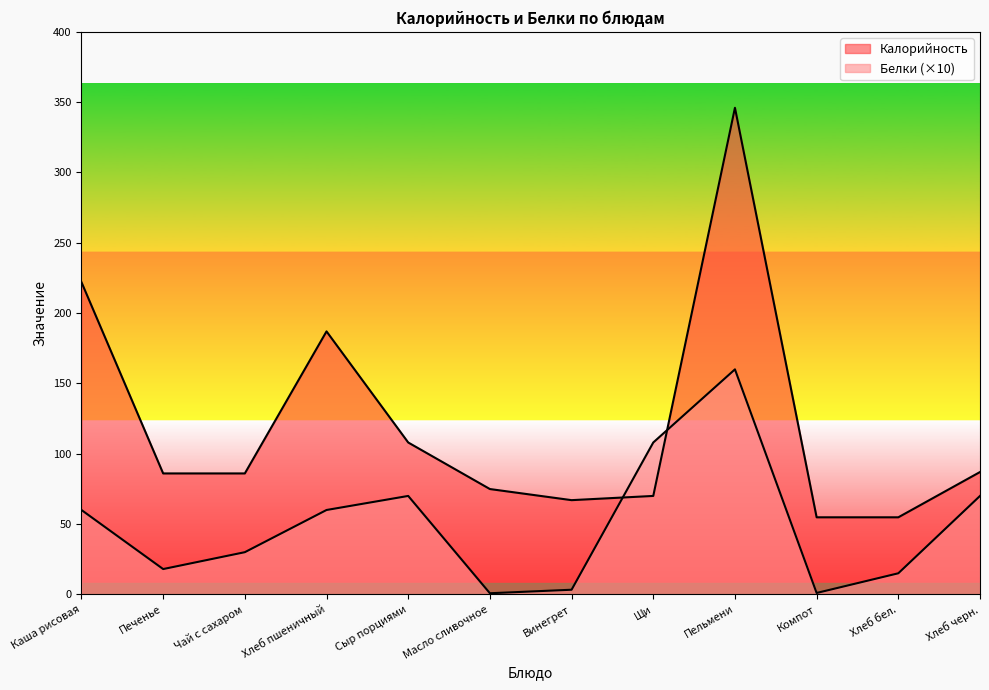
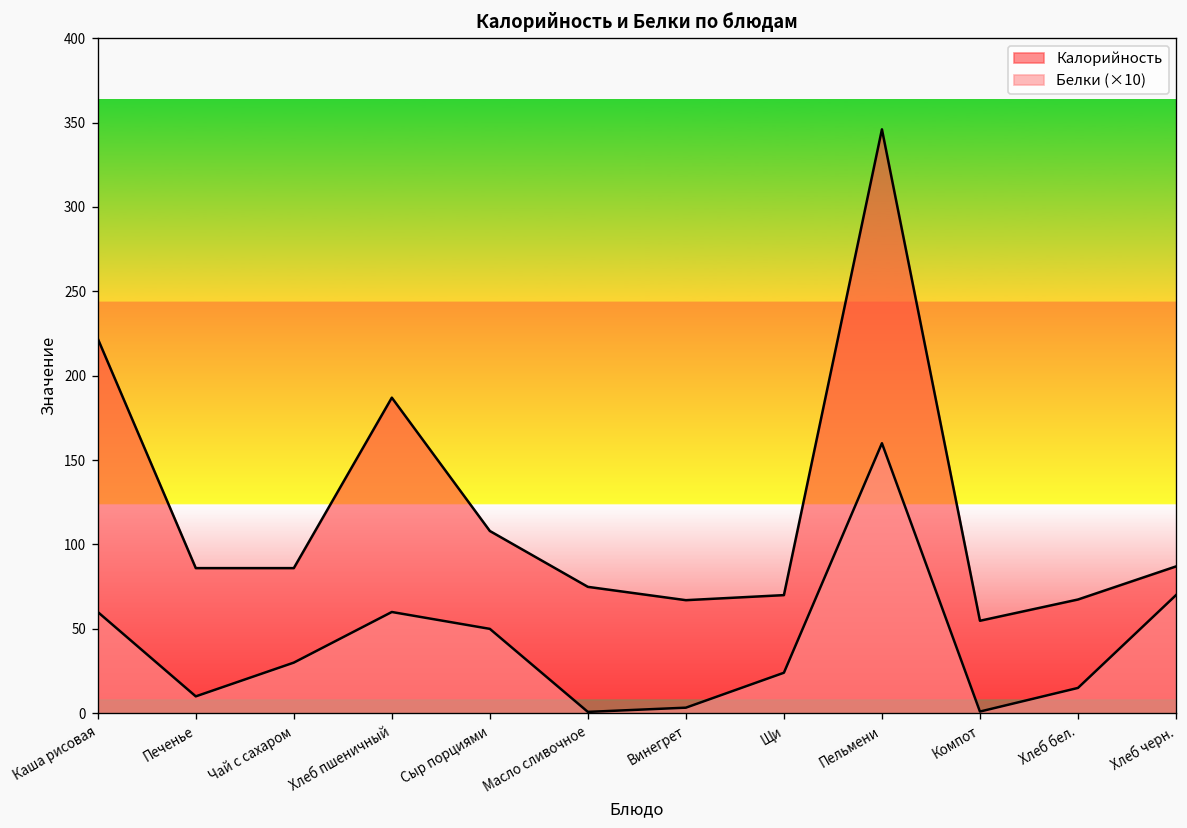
Белки (×10), Печенье: 18 -> 10
Белки (×10), Сыр порциями: 70 -> 50
Белки (×10), Щи: 108 -> 24
Калорийность, Хлеб бел.: 55 -> 67
